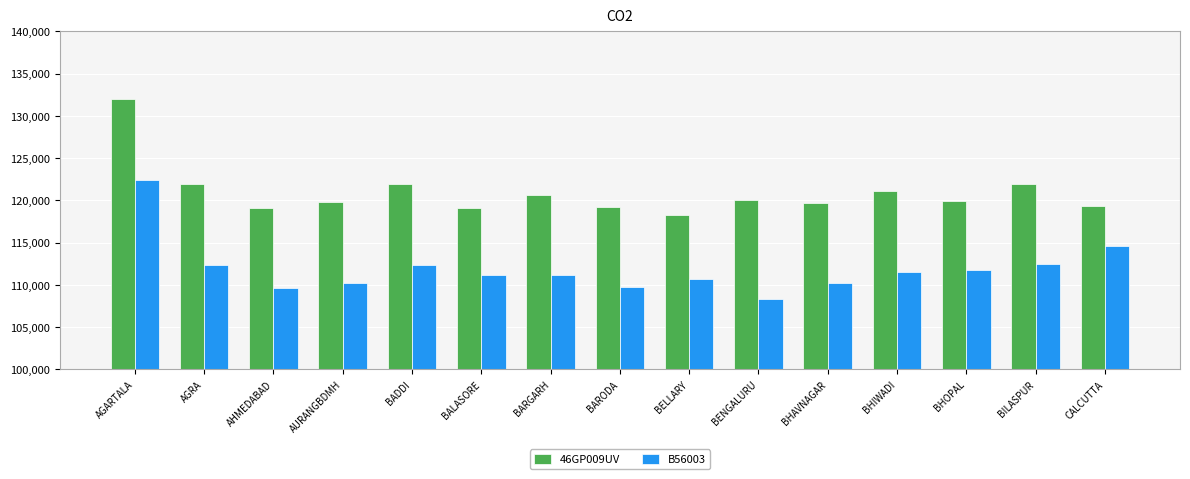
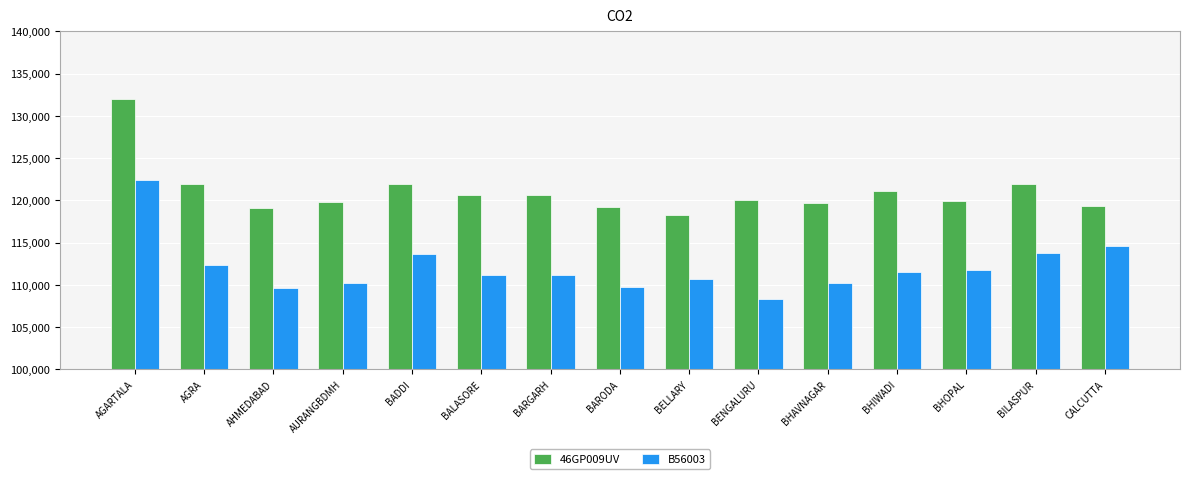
B56003, BADDI: 112,000 -> 114,000
46GP009UV, BALASORE: 119,000 -> 121,000
B56003, BILASPUR: 112,000 -> 114,000
